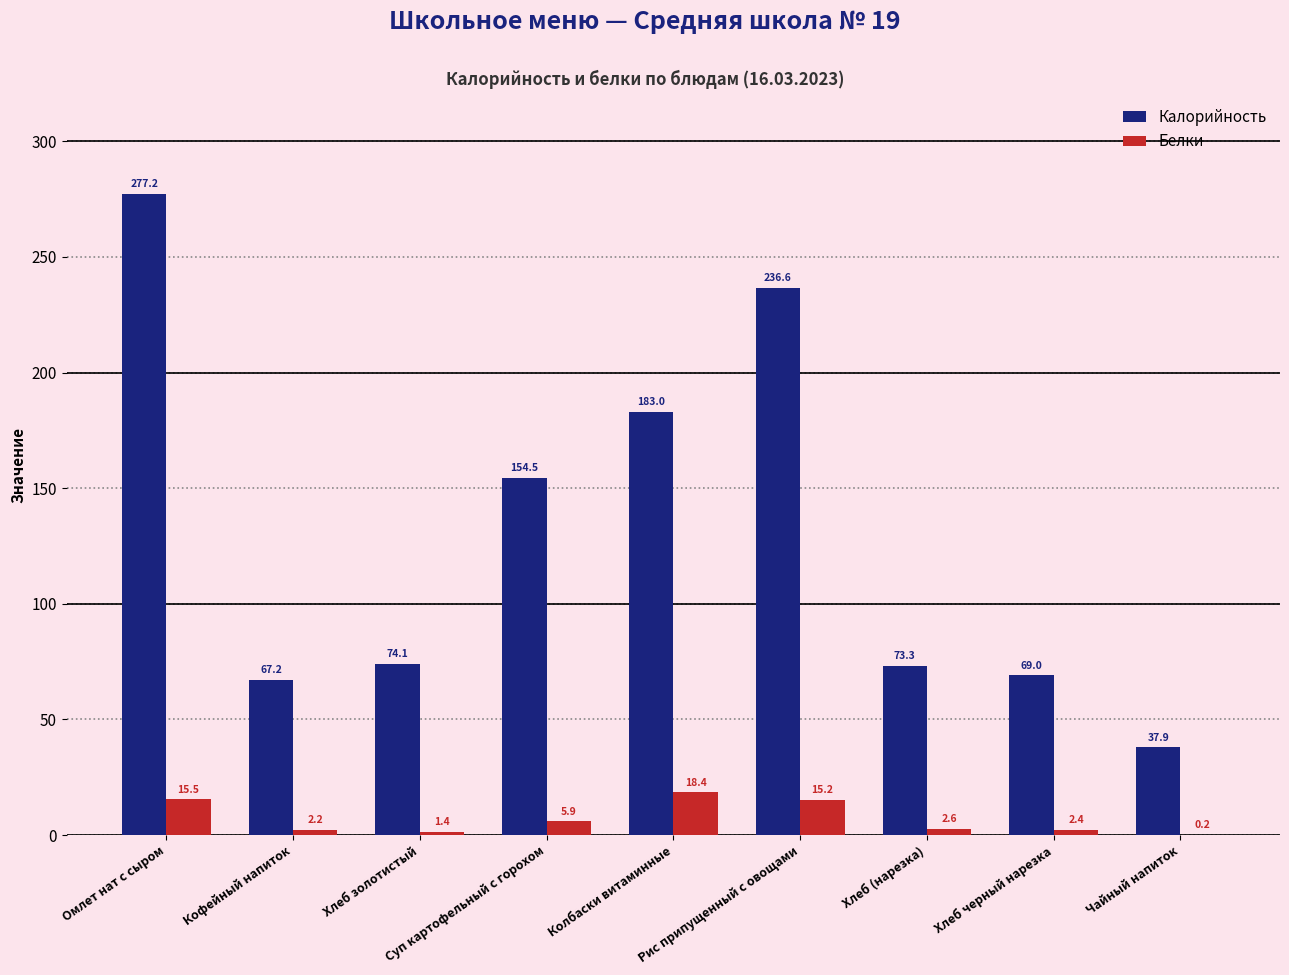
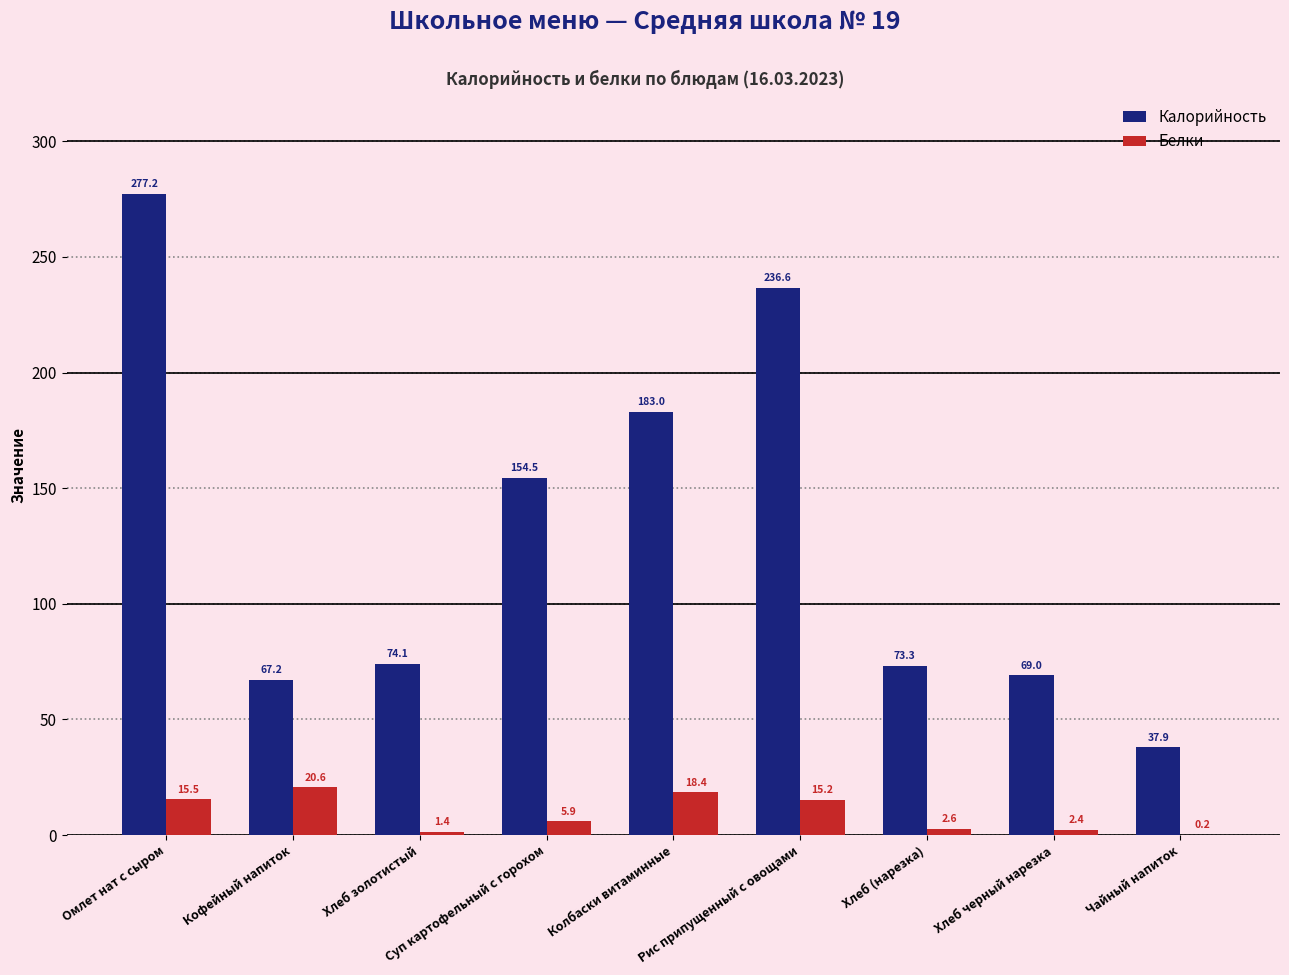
Белки, Кофейный напиток: 2.2 -> 20.6
